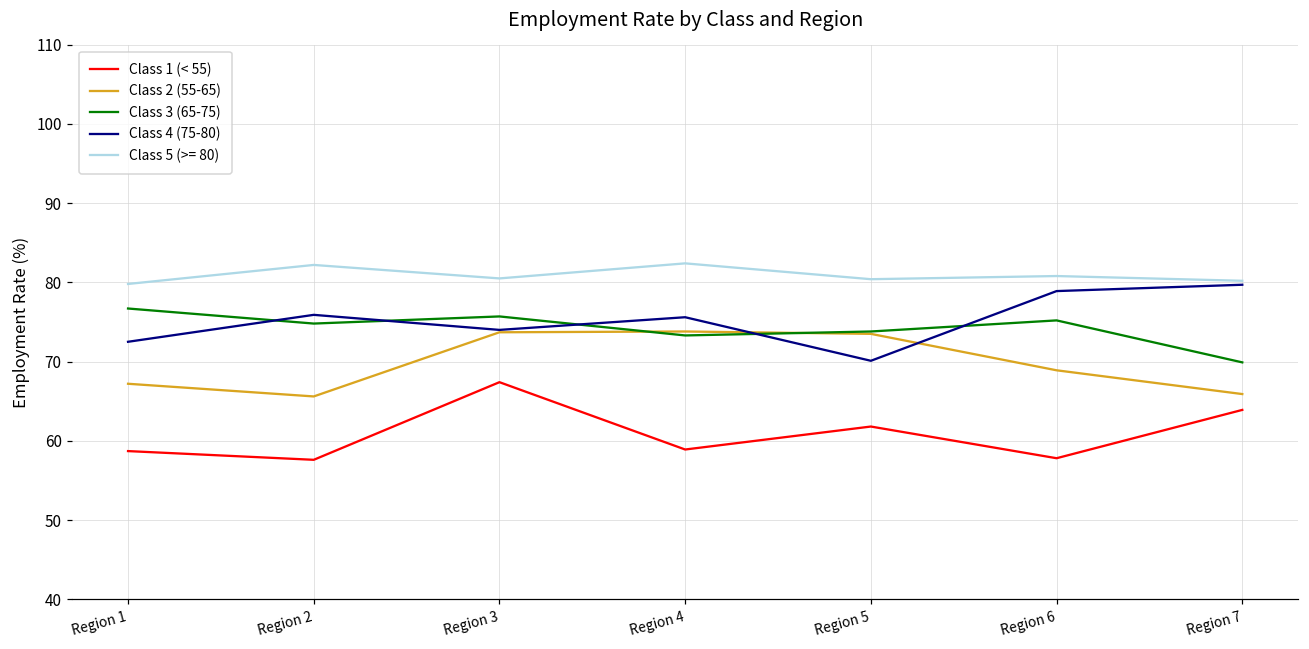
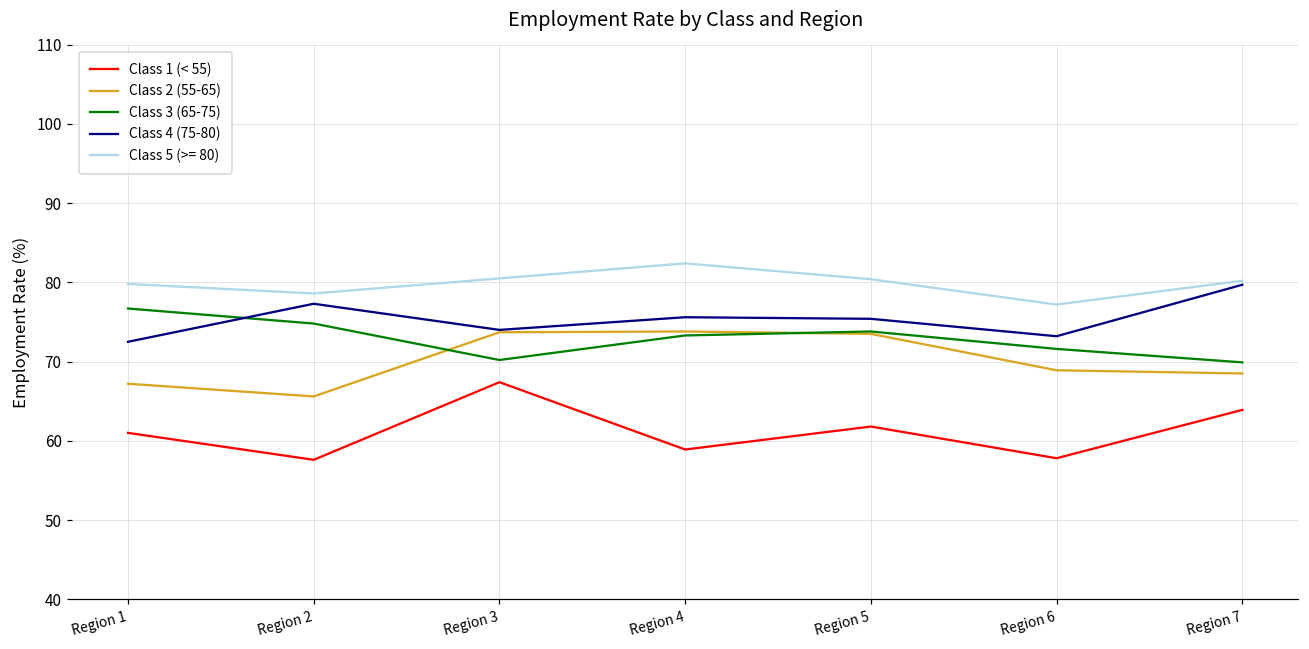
Class 1 (< 55), Region 1: 59 -> 61
Class 4 (75-80), Region 2: 76 -> 77
Class 5 (>= 80), Region 2: 82 -> 79
Class 3 (65-75), Region 3: 76 -> 70
Class 4 (75-80), Region 5: 70 -> 75
Class 3 (65-75), Region 6: 75 -> 72
Class 4 (75-80), Region 6: 79 -> 73
Class 5 (>= 80), Region 6: 81 -> 77
Class 2 (55-65), Region 7: 66 -> 69
